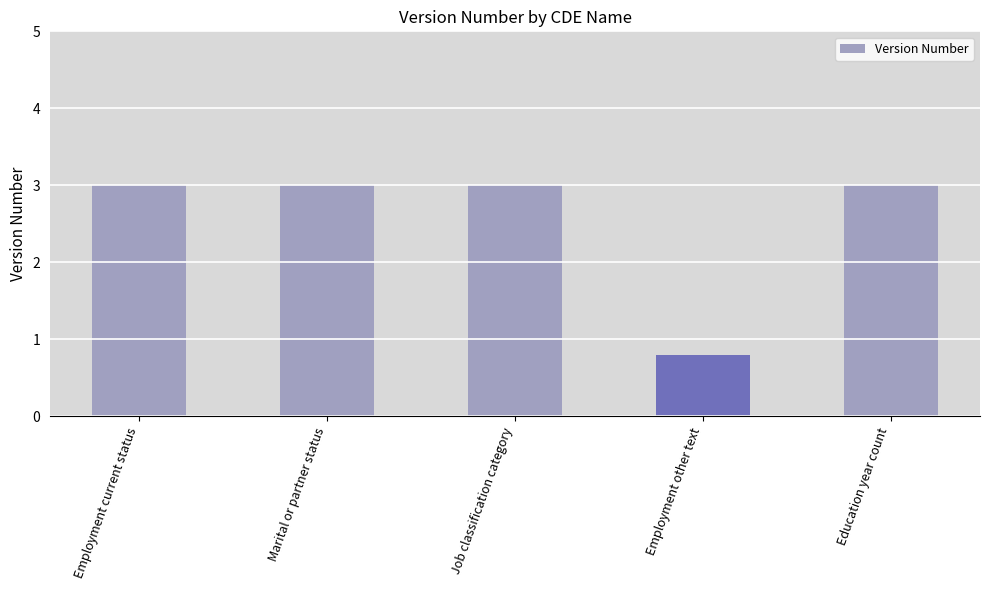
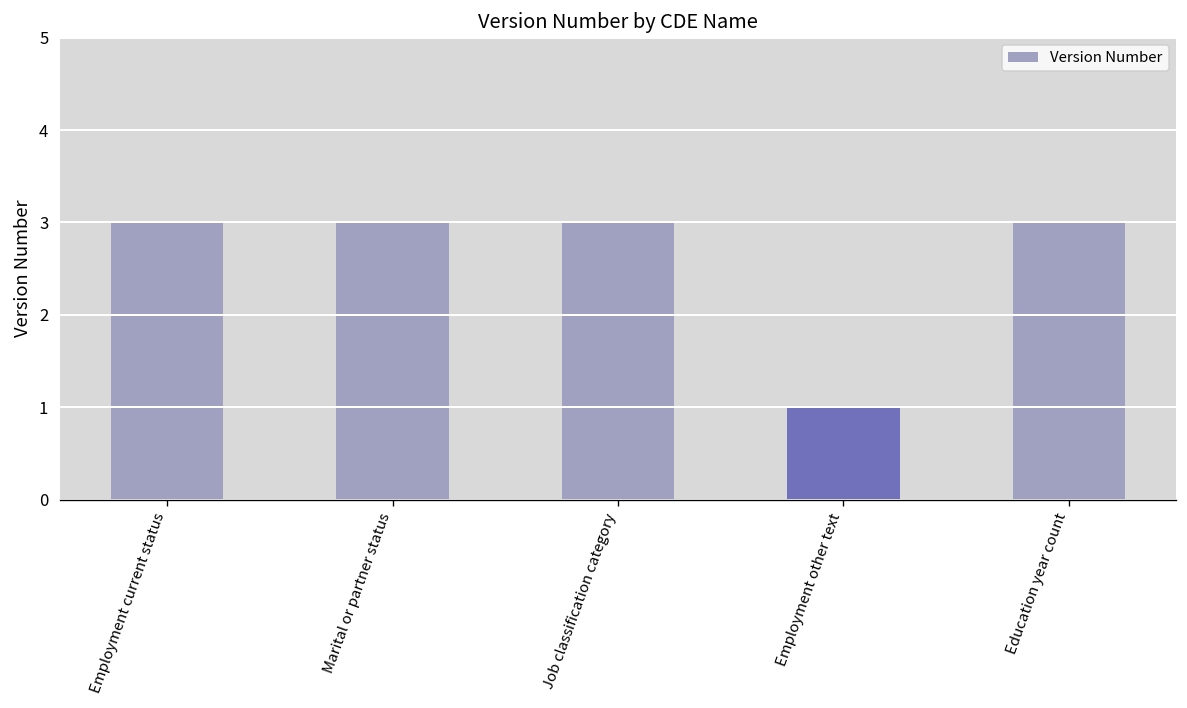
Employment other text: 0.8 -> 1.0
